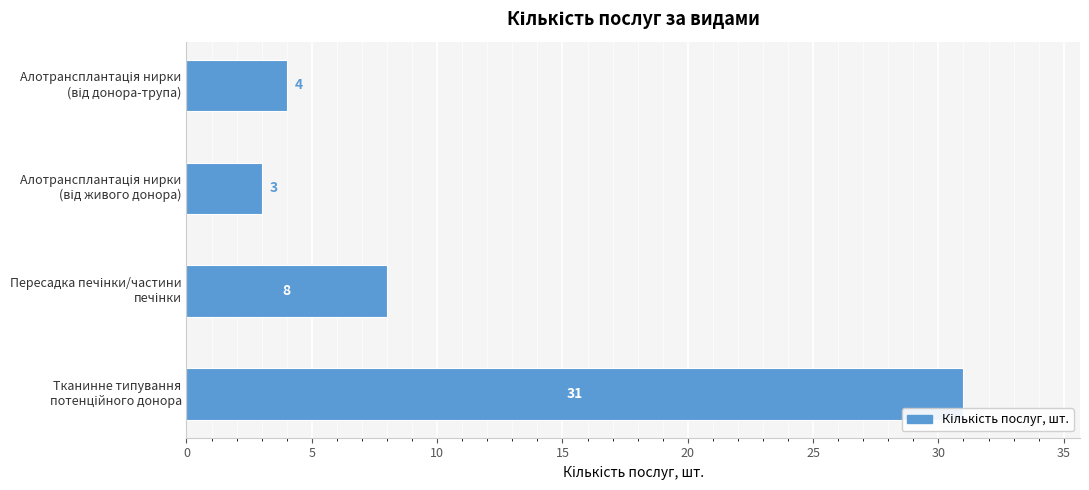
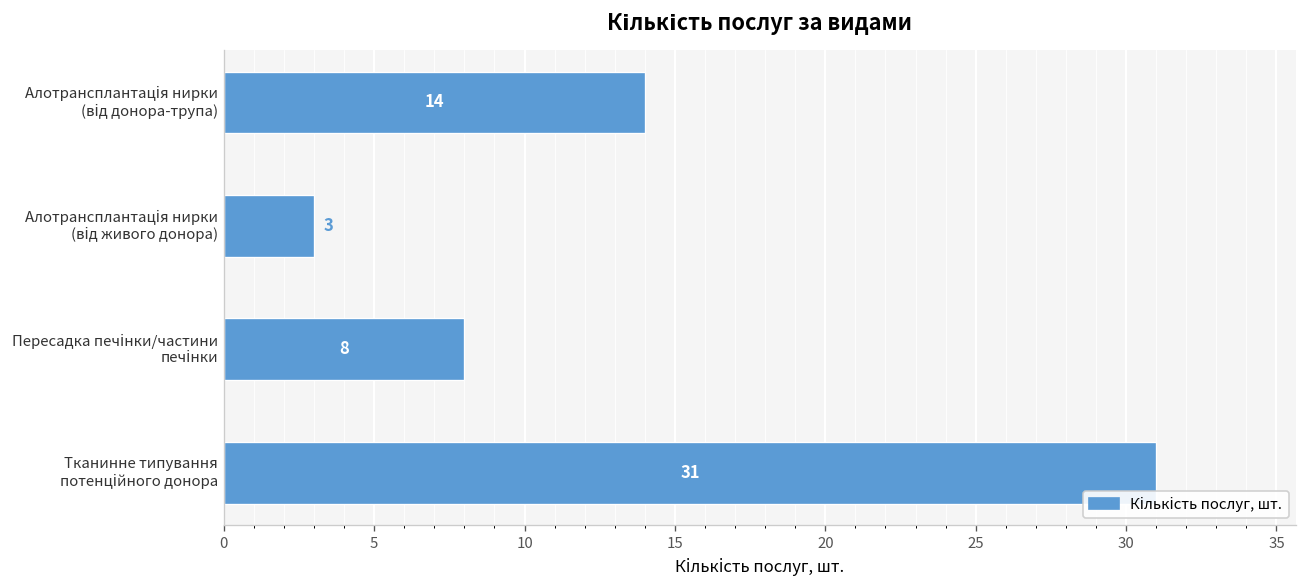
Алотрансплантація нирки (від донора-трупа): 4 -> 14
